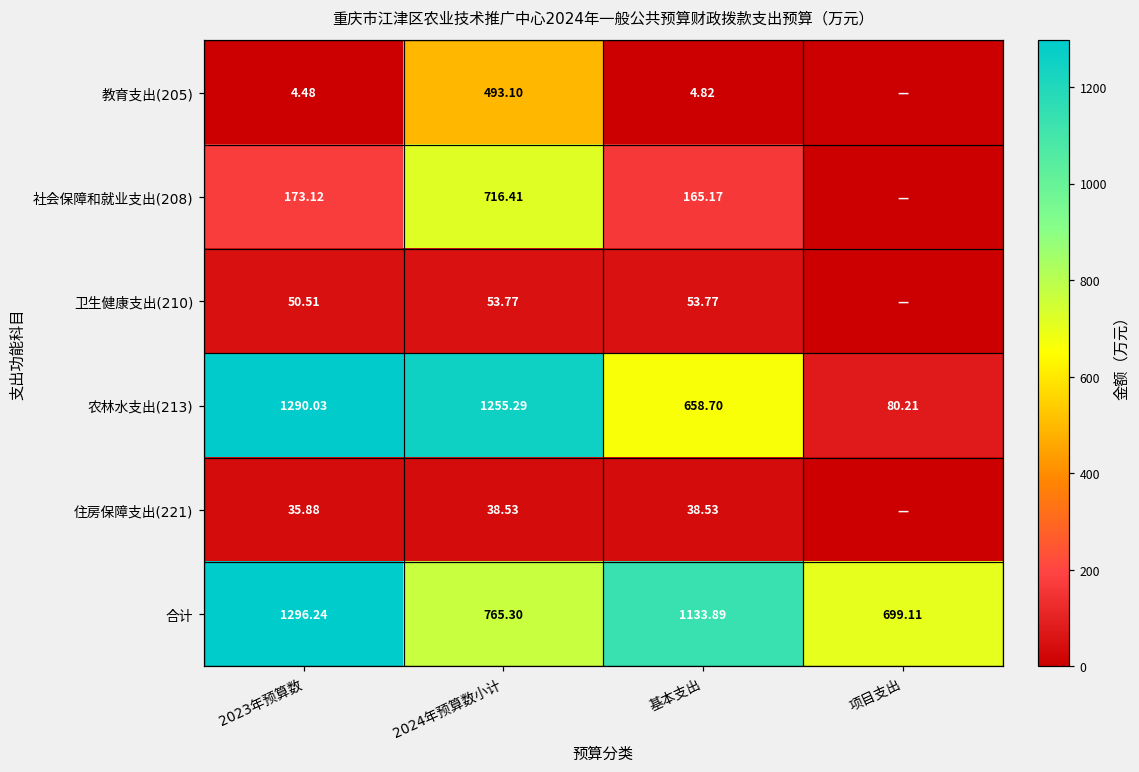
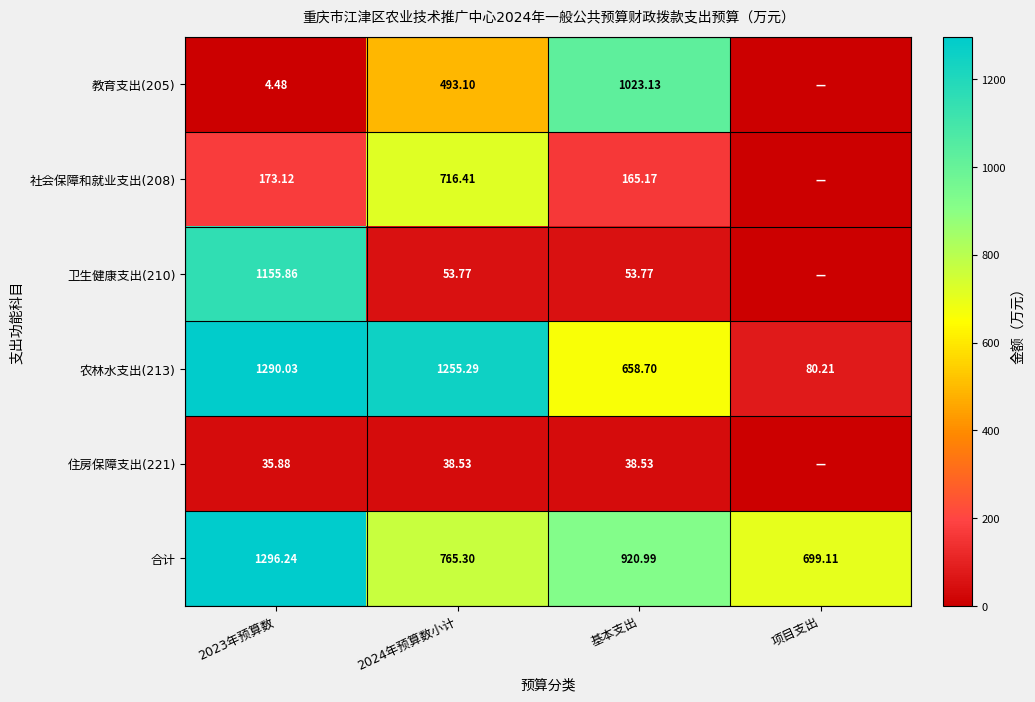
教育支出(205), 基本支出: 4.82 -> 1023.13
卫生健康支出(210), 2023年预算数: 50.51 -> 1155.86
合计, 基本支出: 1133.89 -> 920.99
